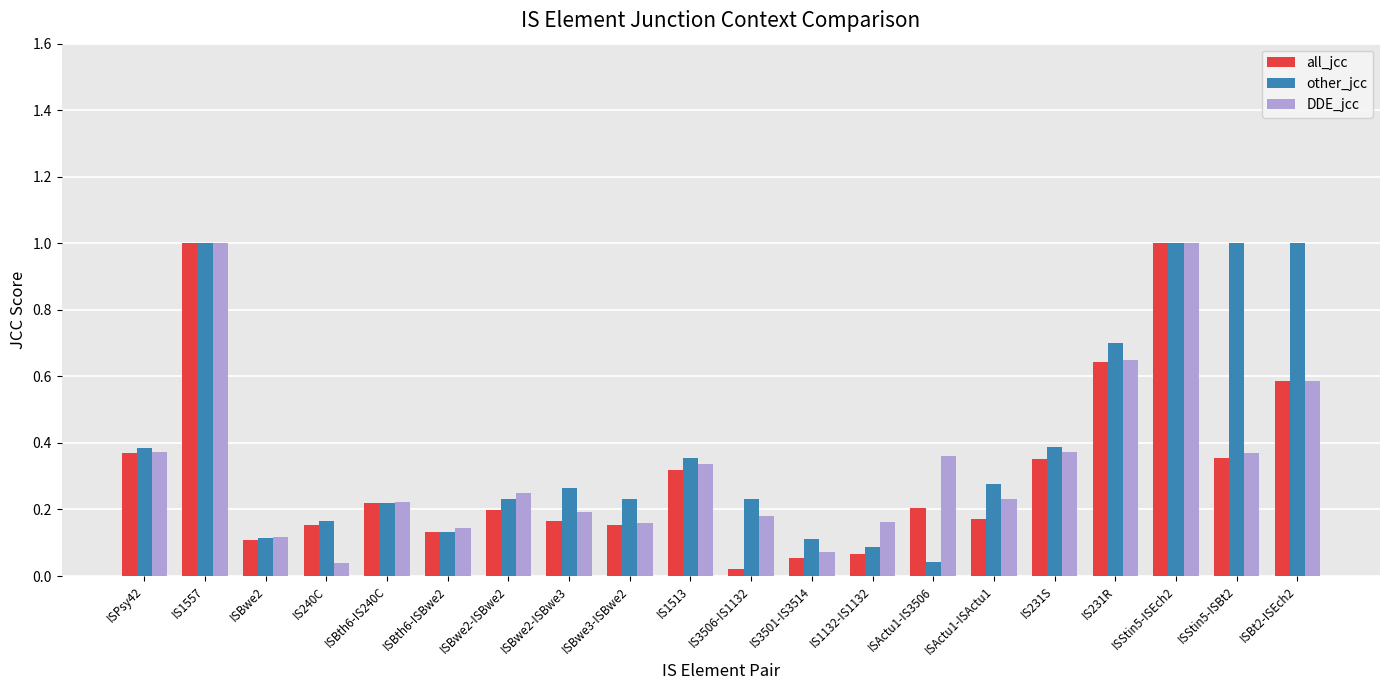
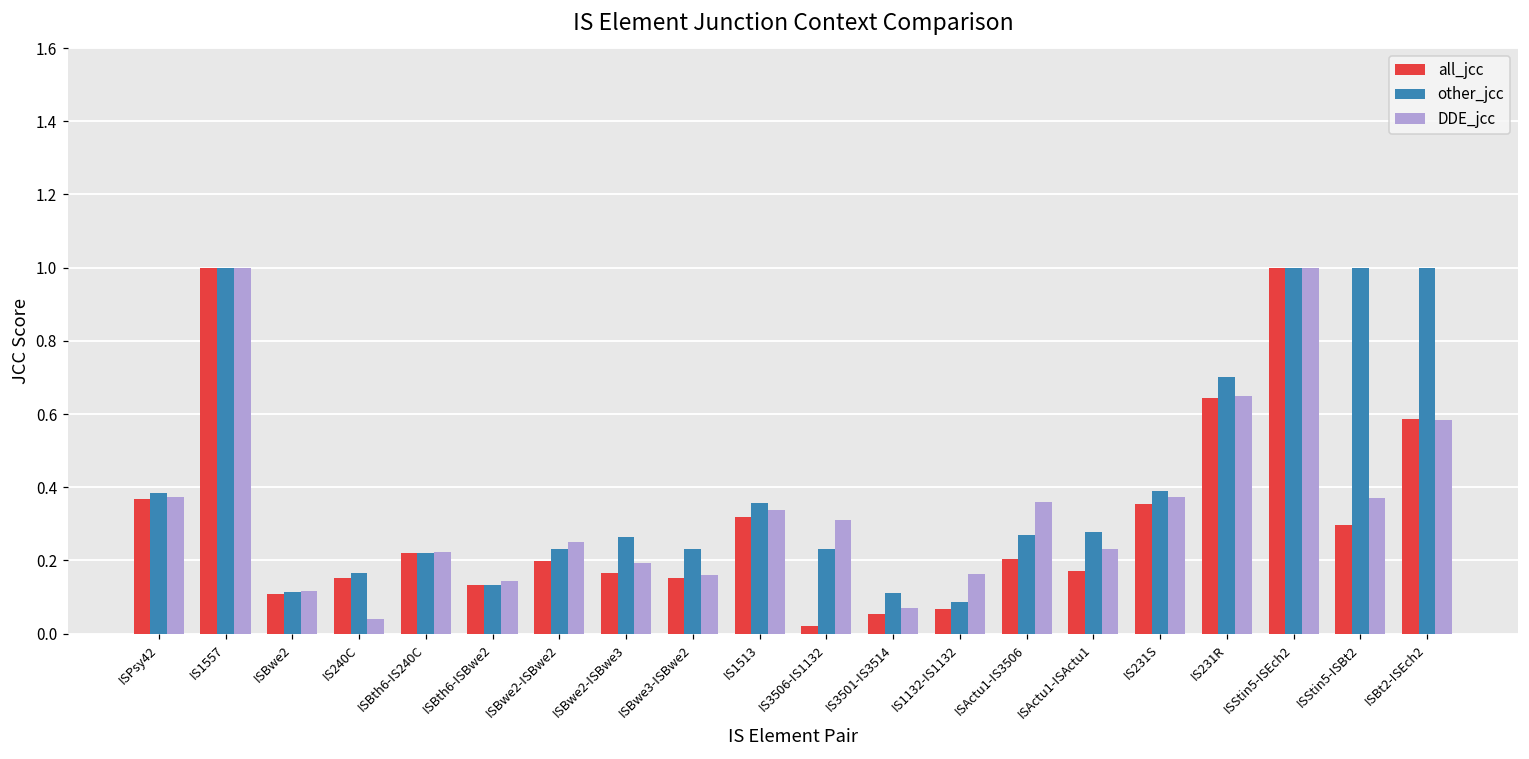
DDE_jcc, IS3506-IS1132: 0.18 -> 0.31
other_jcc, ISActu1-IS3506: 0.04 -> 0.27
all_jcc, ISStin5-ISBt2: 0.35 -> 0.30
